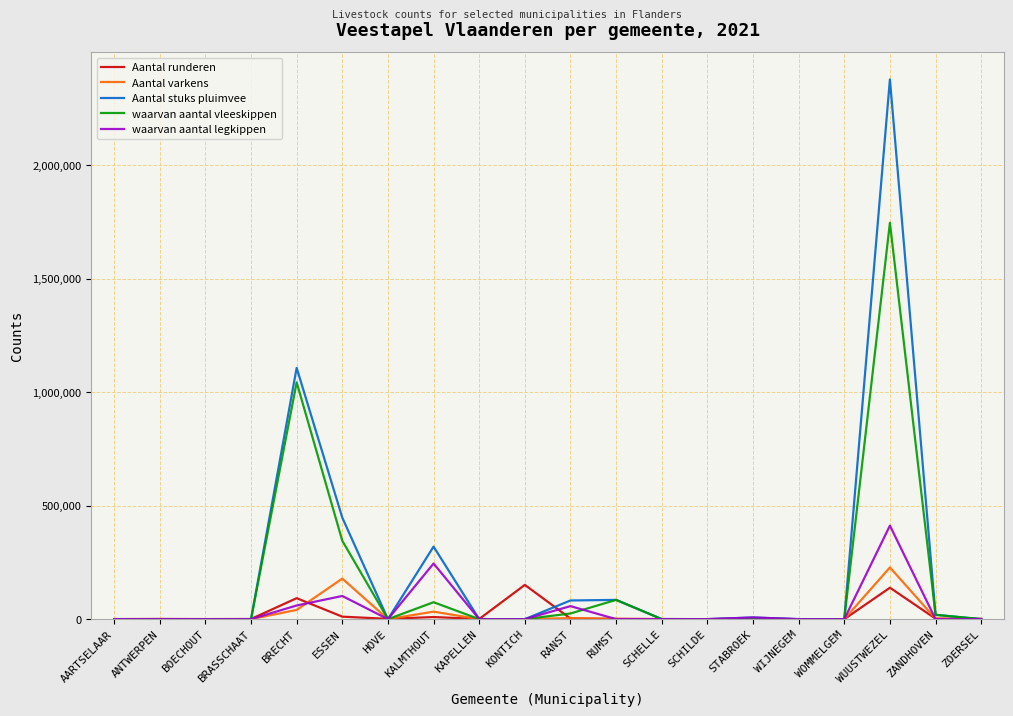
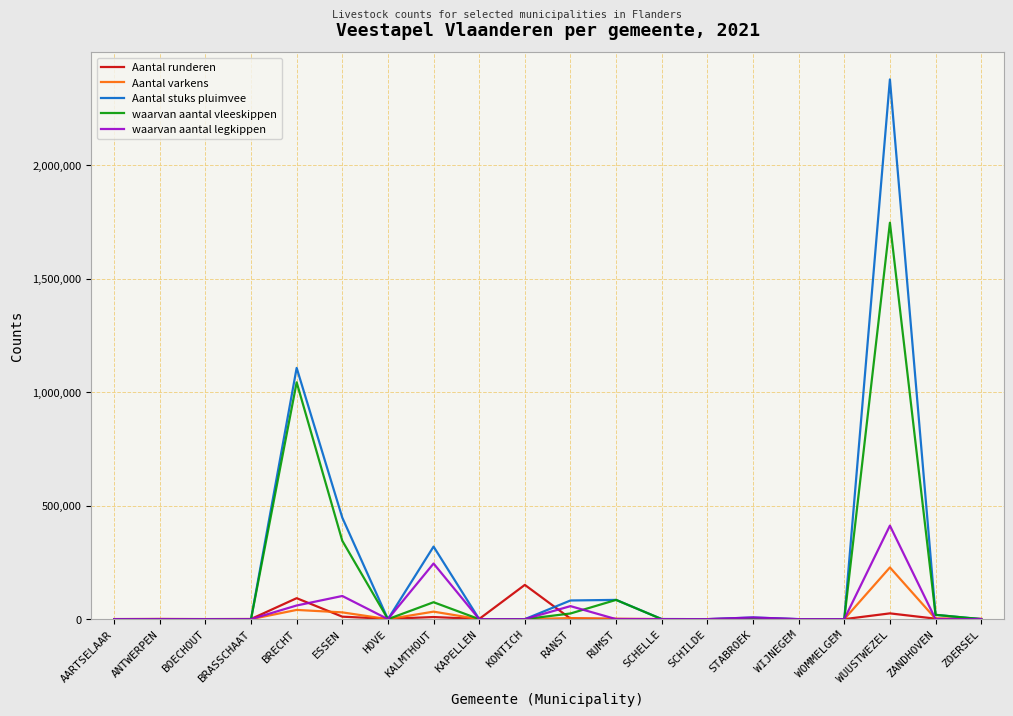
Aantal varkens, ESSEN: 180,000 -> 30,000
Aantal runderen, WUUSTWEZEL: 140,000 -> 30,000
